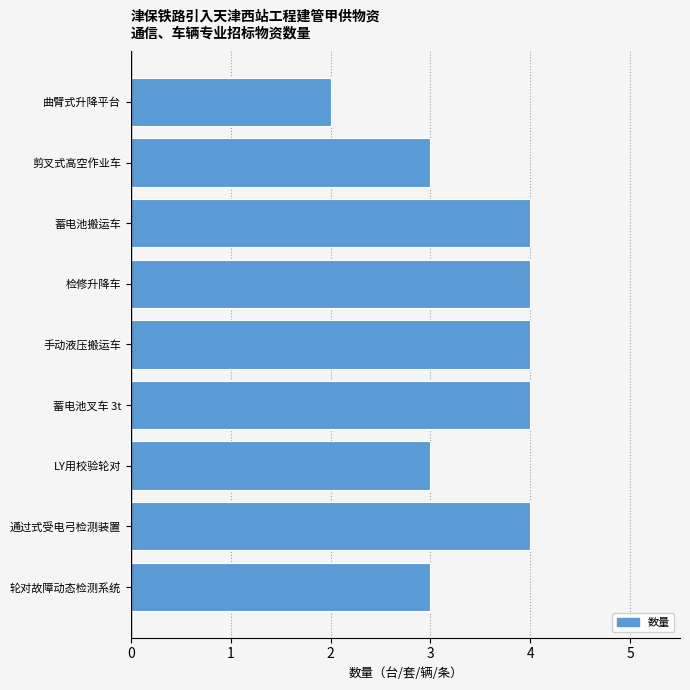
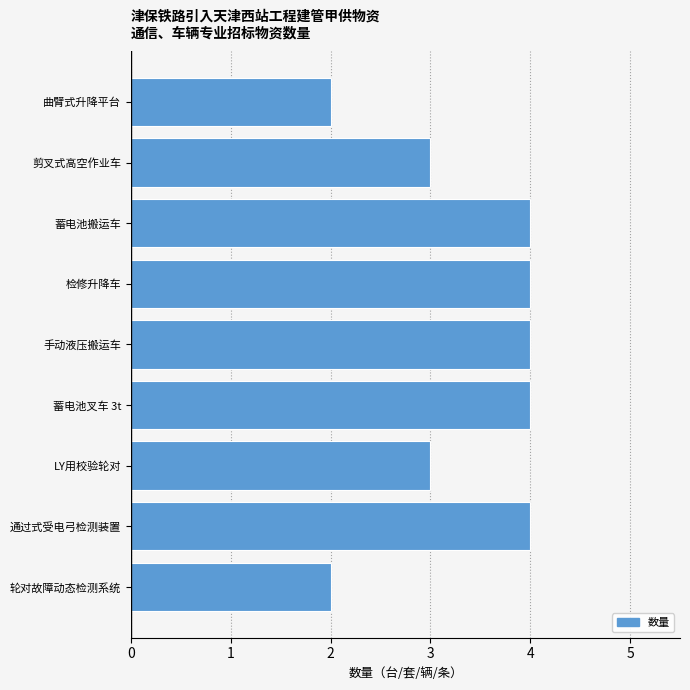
轮对故障动态检测系统: 3 -> 2
